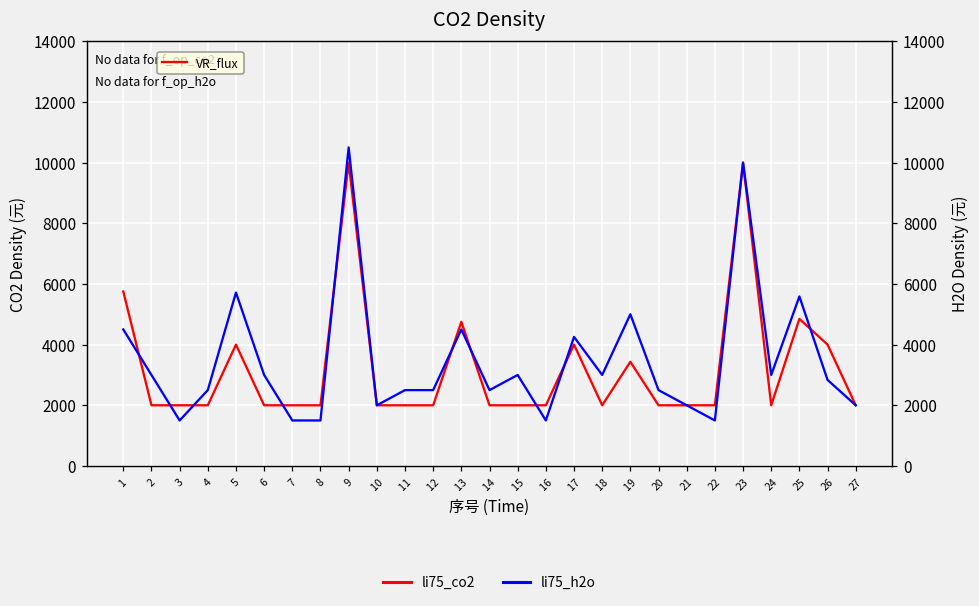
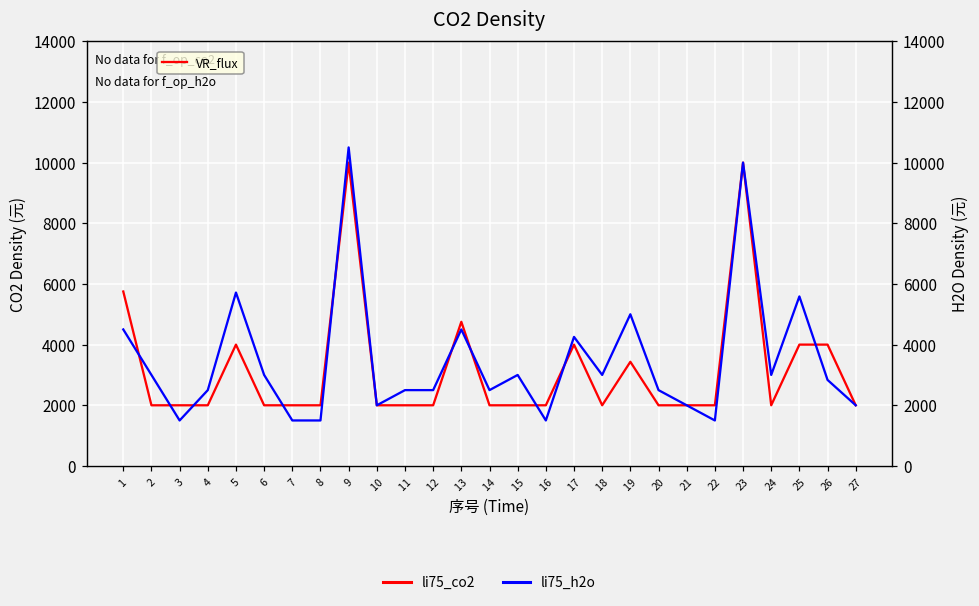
li75_co2, 25: 4800 -> 4000
